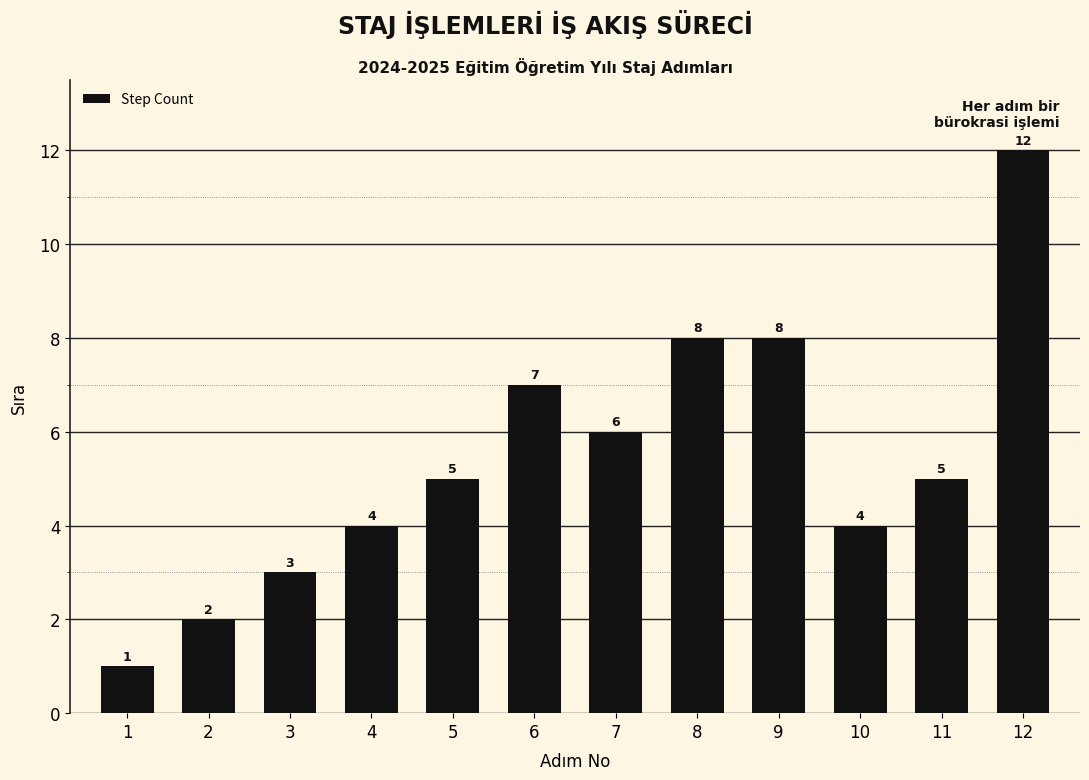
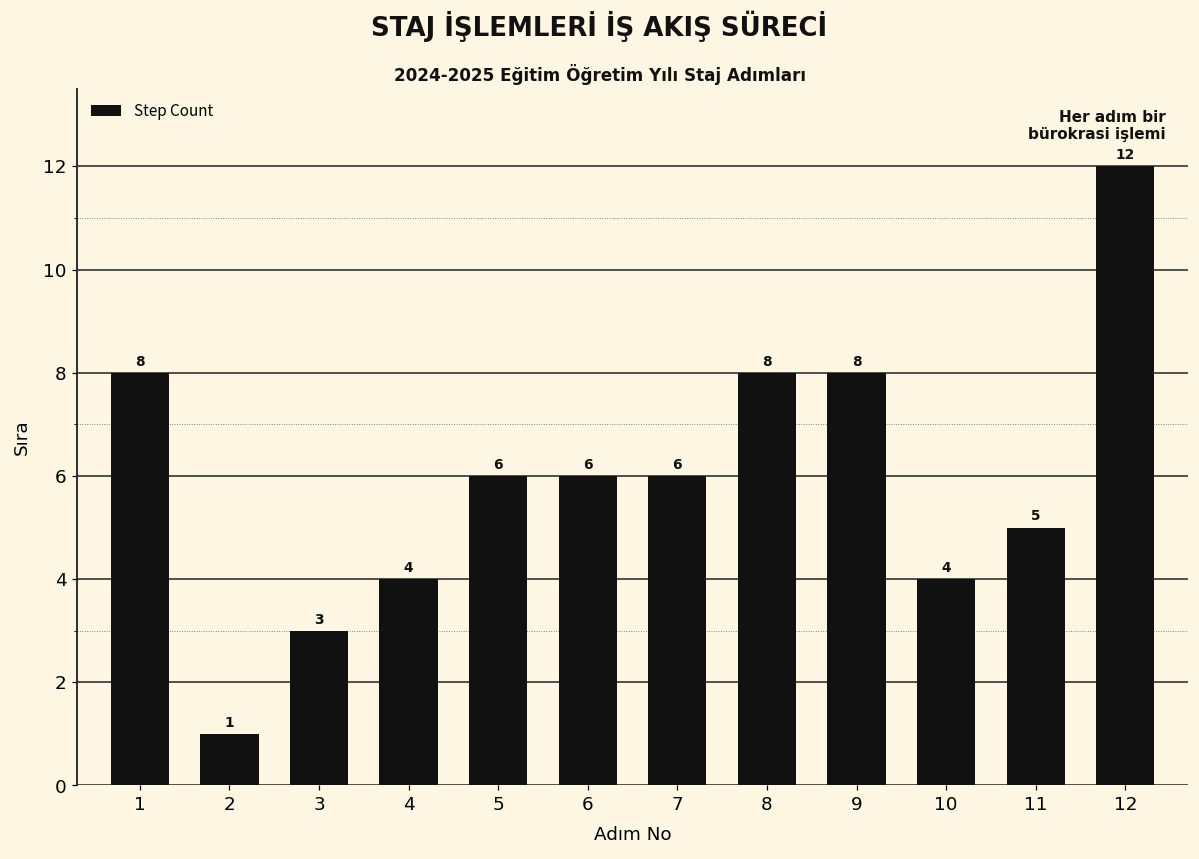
1: 1 -> 8
2: 2 -> 1
5: 5 -> 6
6: 7 -> 6
